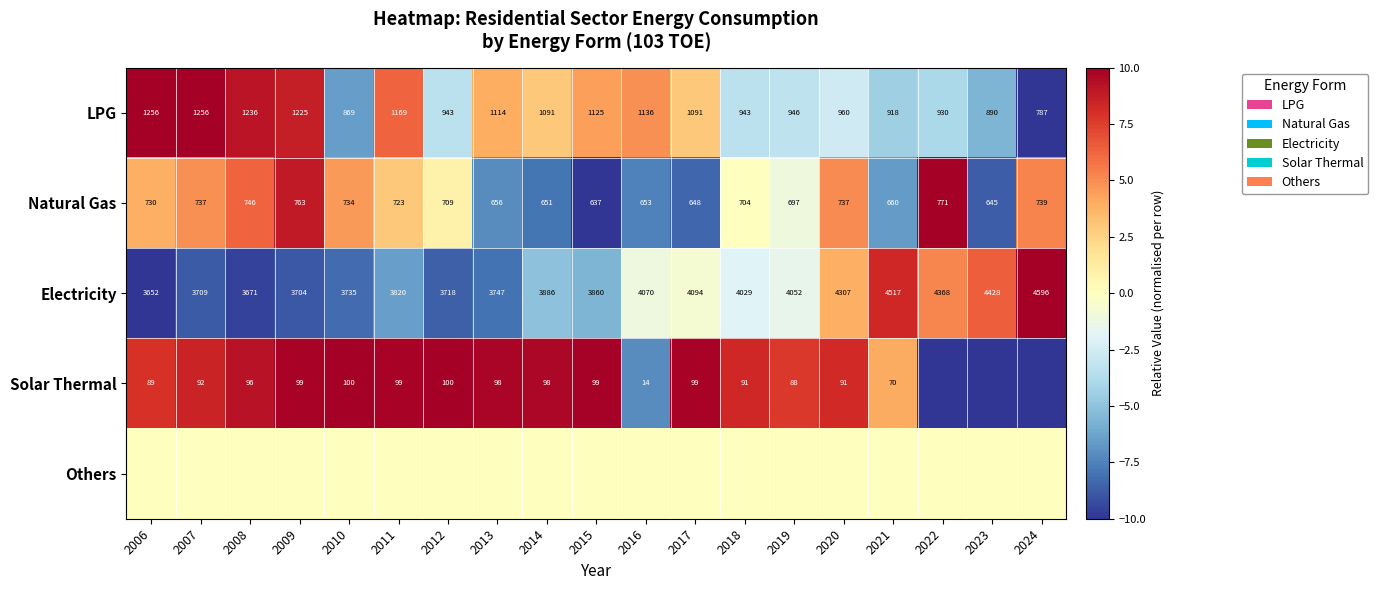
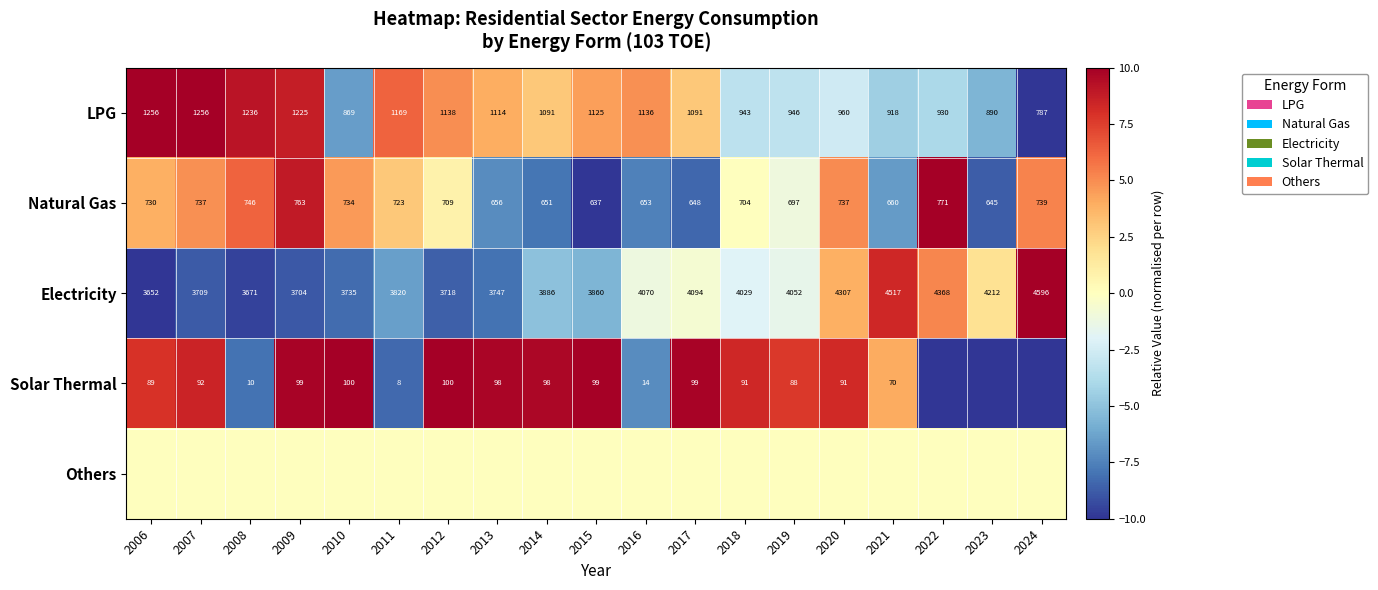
LPG, 2012: 943 -> 1138
Electricity, 2023: 4428 -> 4212
Solar Thermal, 2008: 96 -> 10
Solar Thermal, 2011: 99 -> 8
